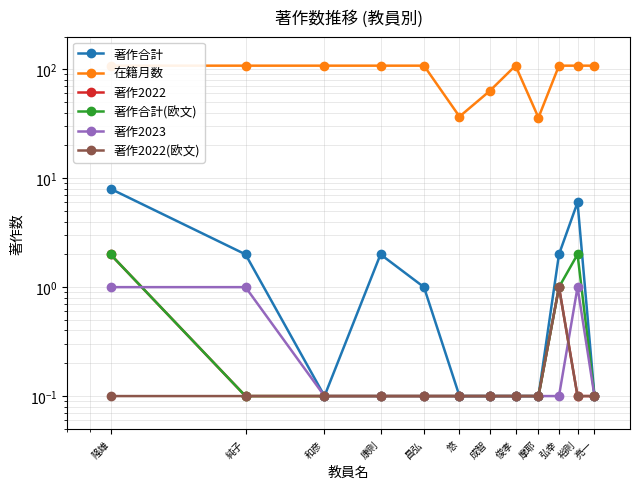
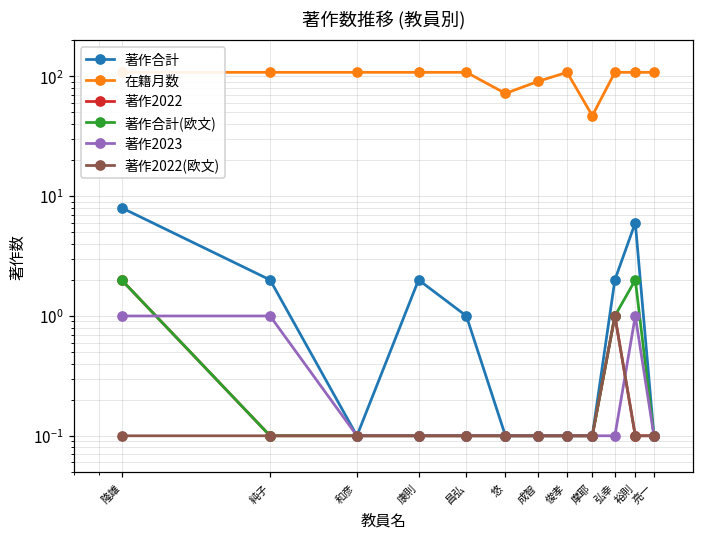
在籍月数, 悠: 37 -> 70
在籍月数, 成智: 60 -> 90
在籍月数, 摩耶: 36 -> 47
